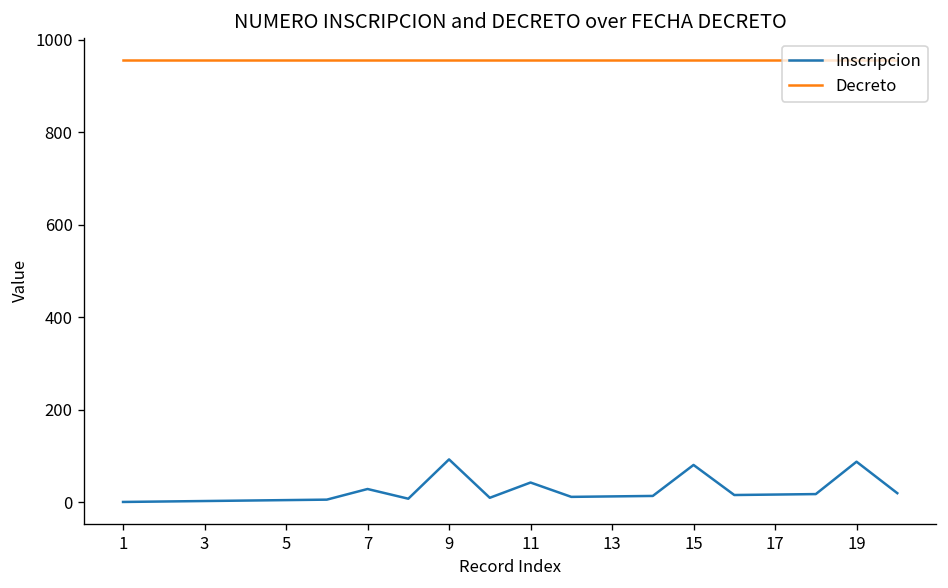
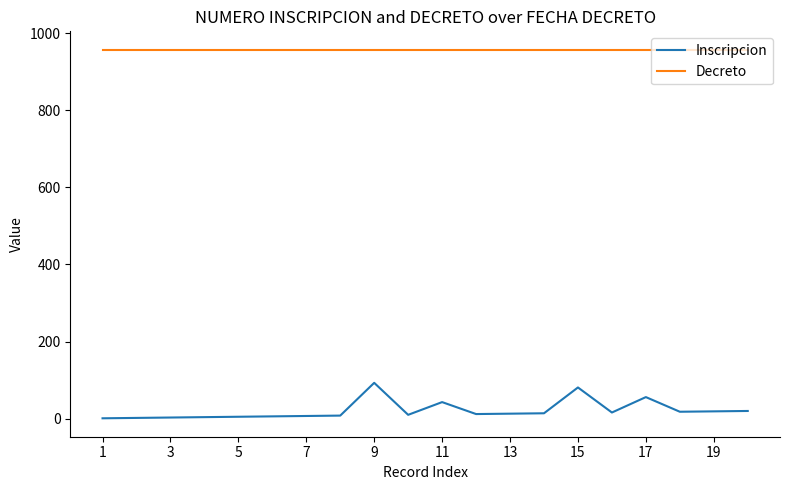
Inscripcion, 7: 30 -> 10
Inscripcion, 17: 20 -> 60
Inscripcion, 19: 90 -> 20
